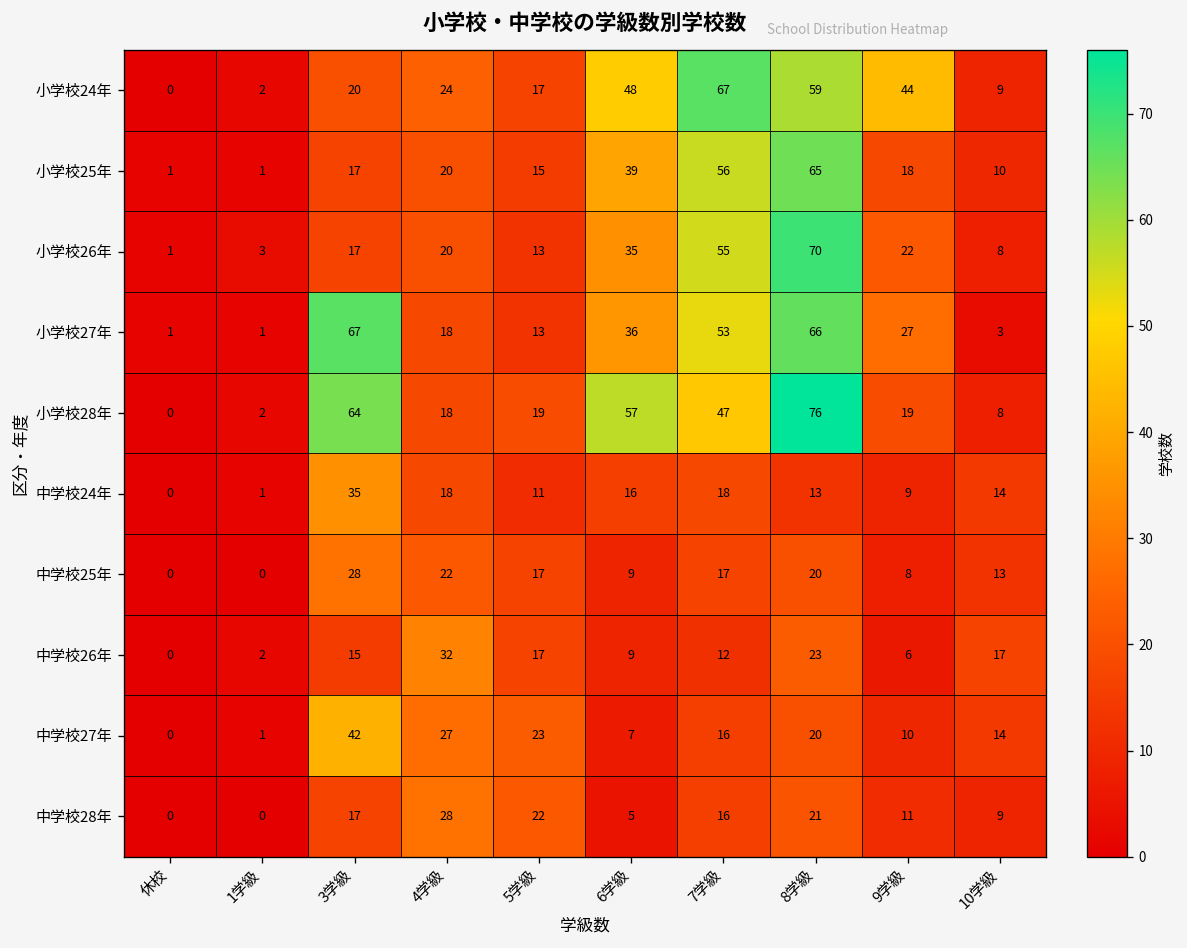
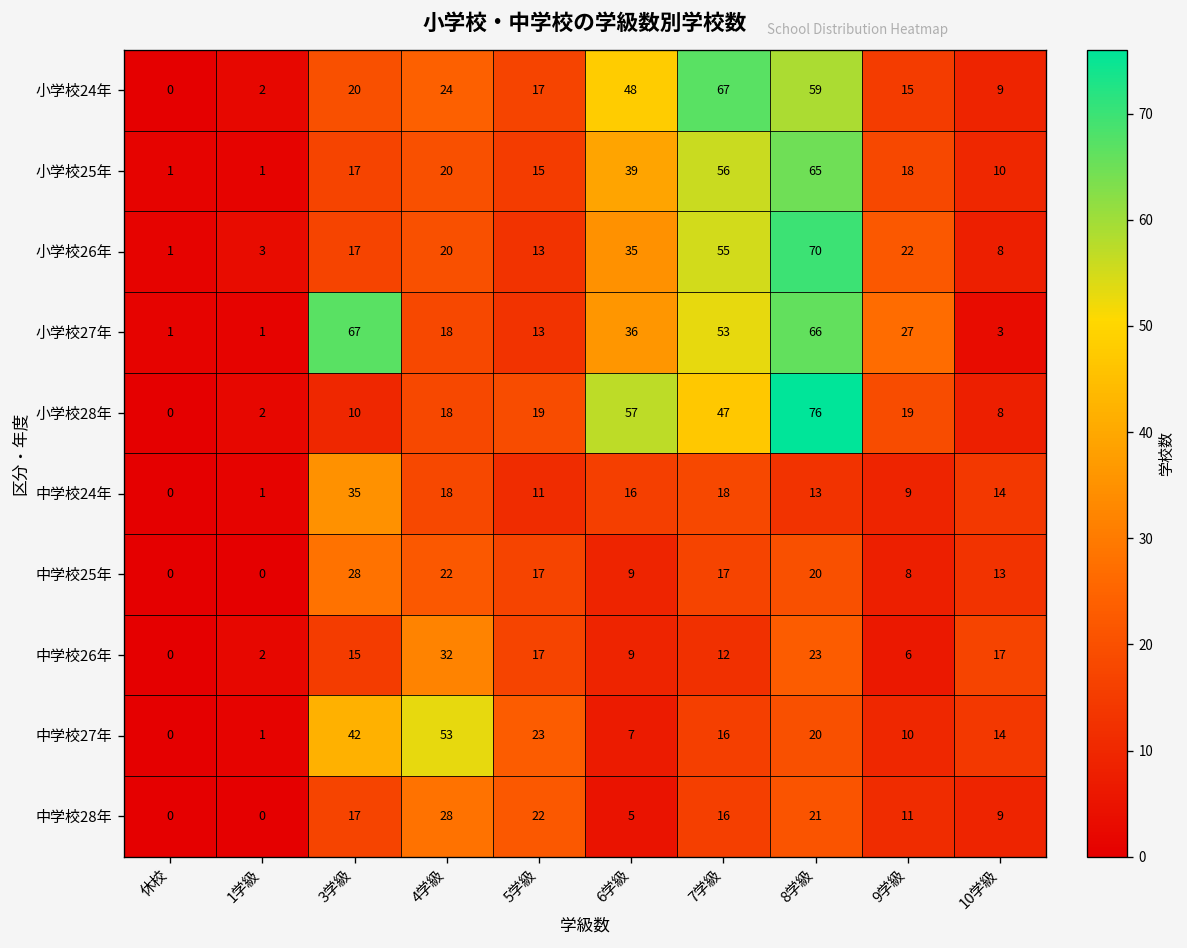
小学校24年, 9学級: 44 -> 15
小学校28年, 3学級: 64 -> 10
中学校27年, 4学級: 27 -> 53
